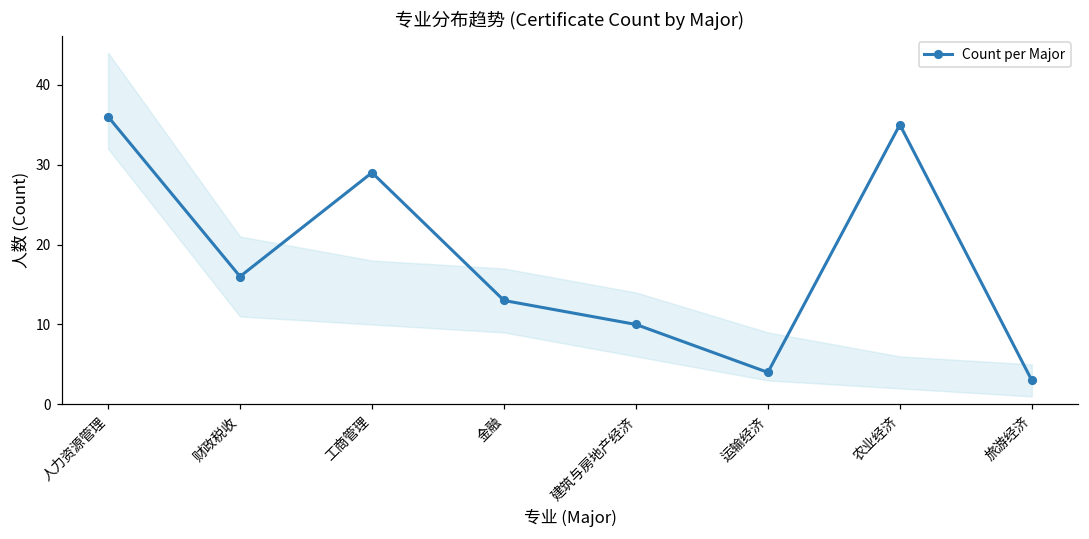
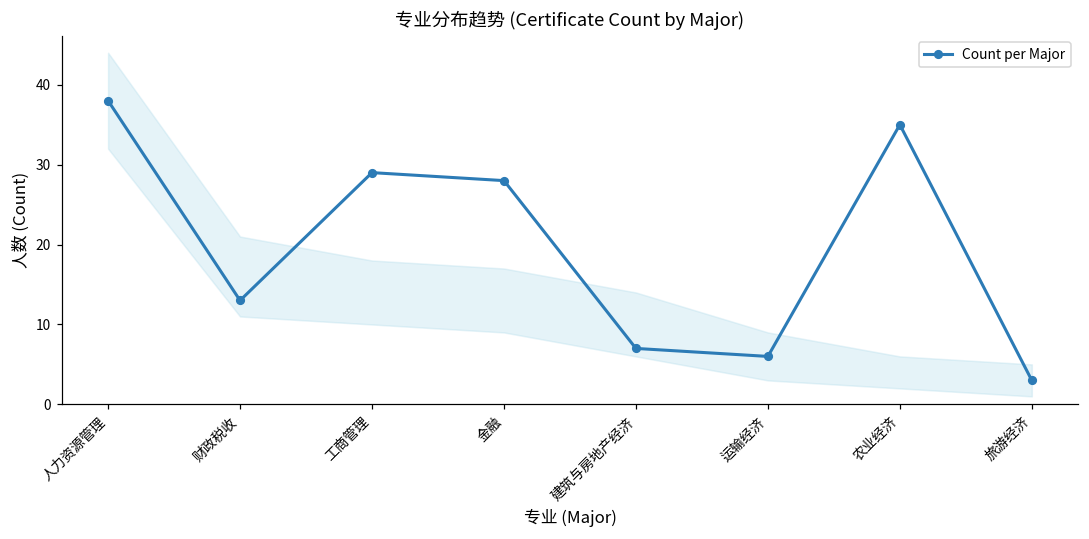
Count per Major, 人力资源管理: 36 -> 38
Count per Major, 财政税收: 16 -> 13
Count per Major, 金融: 13 -> 28
Count per Major, 建筑与房地产经济: 10 -> 7
Count per Major, 运输经济: 4 -> 6
